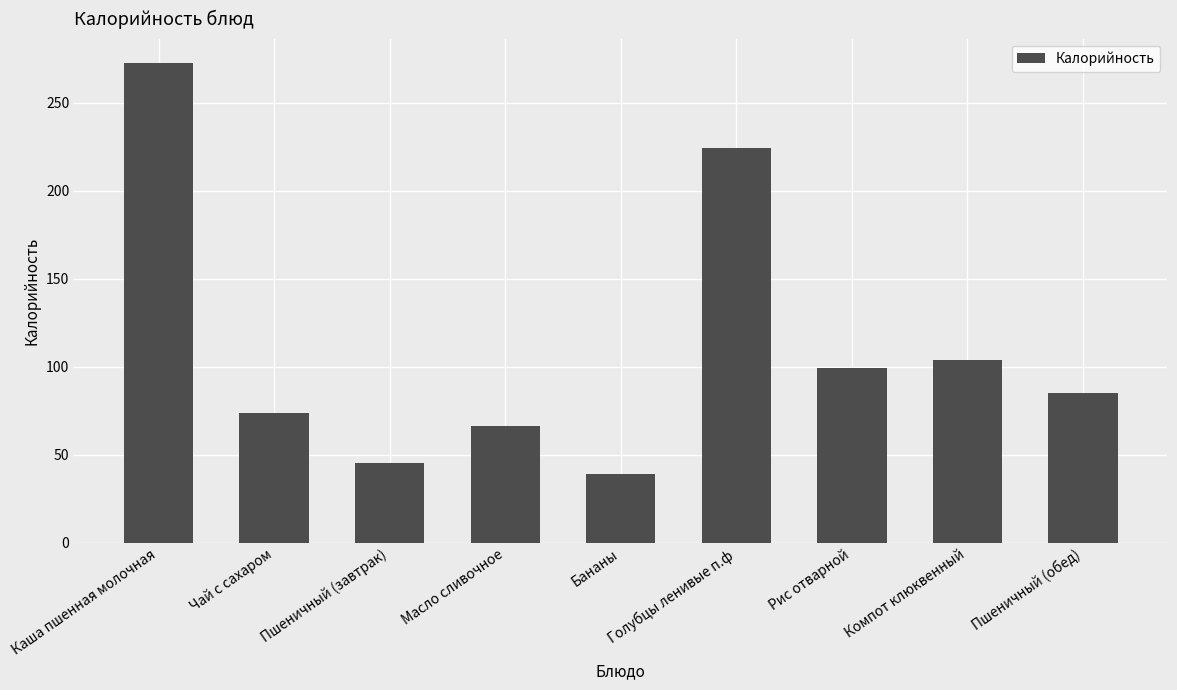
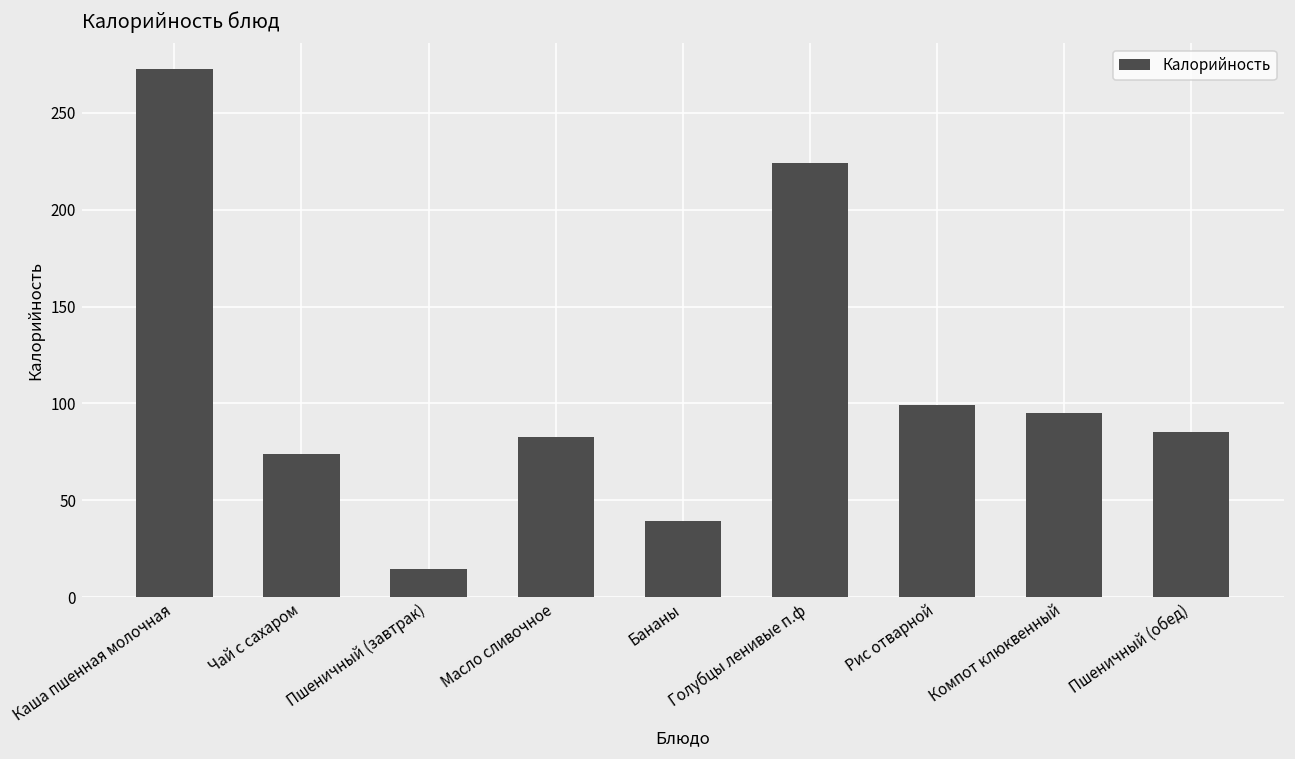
Пшеничный (завтрак): 45 -> 15
Масло сливочное: 66 -> 83
Компот клюквенный: 104 -> 95
